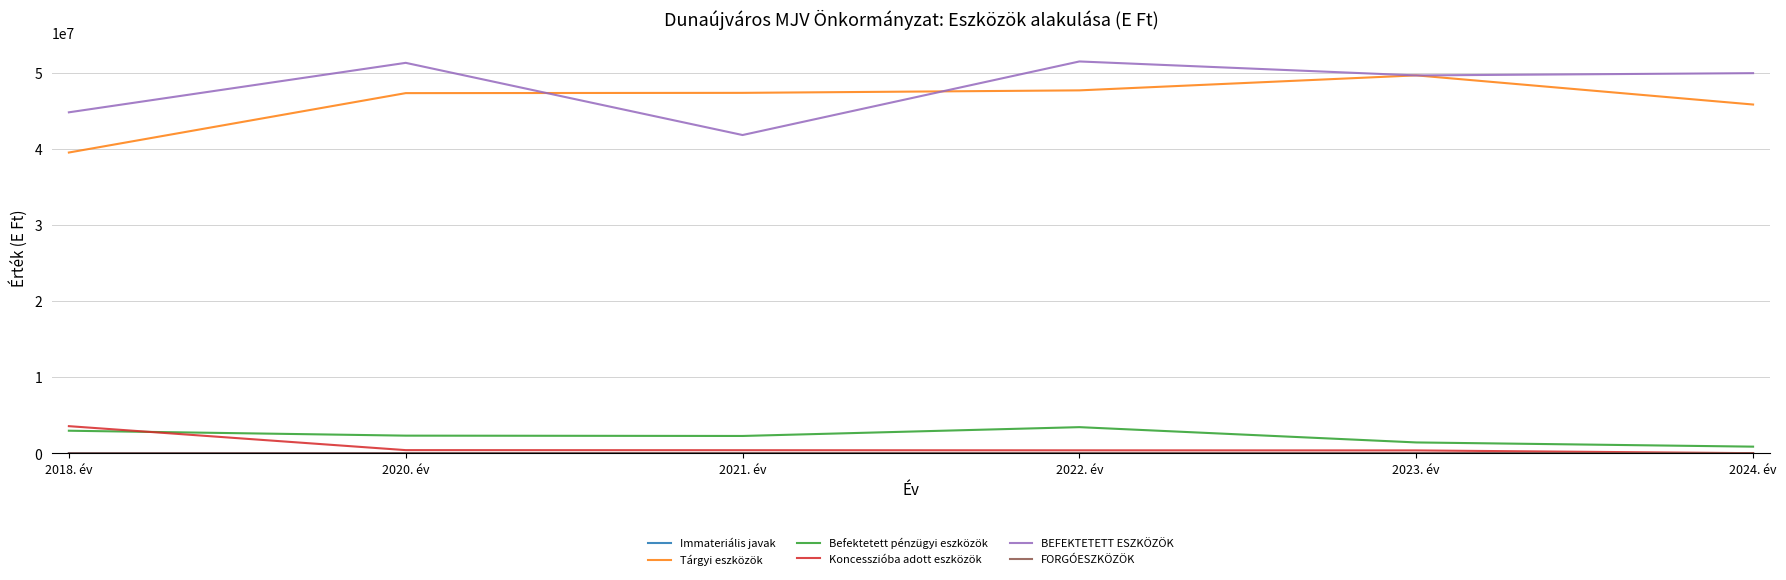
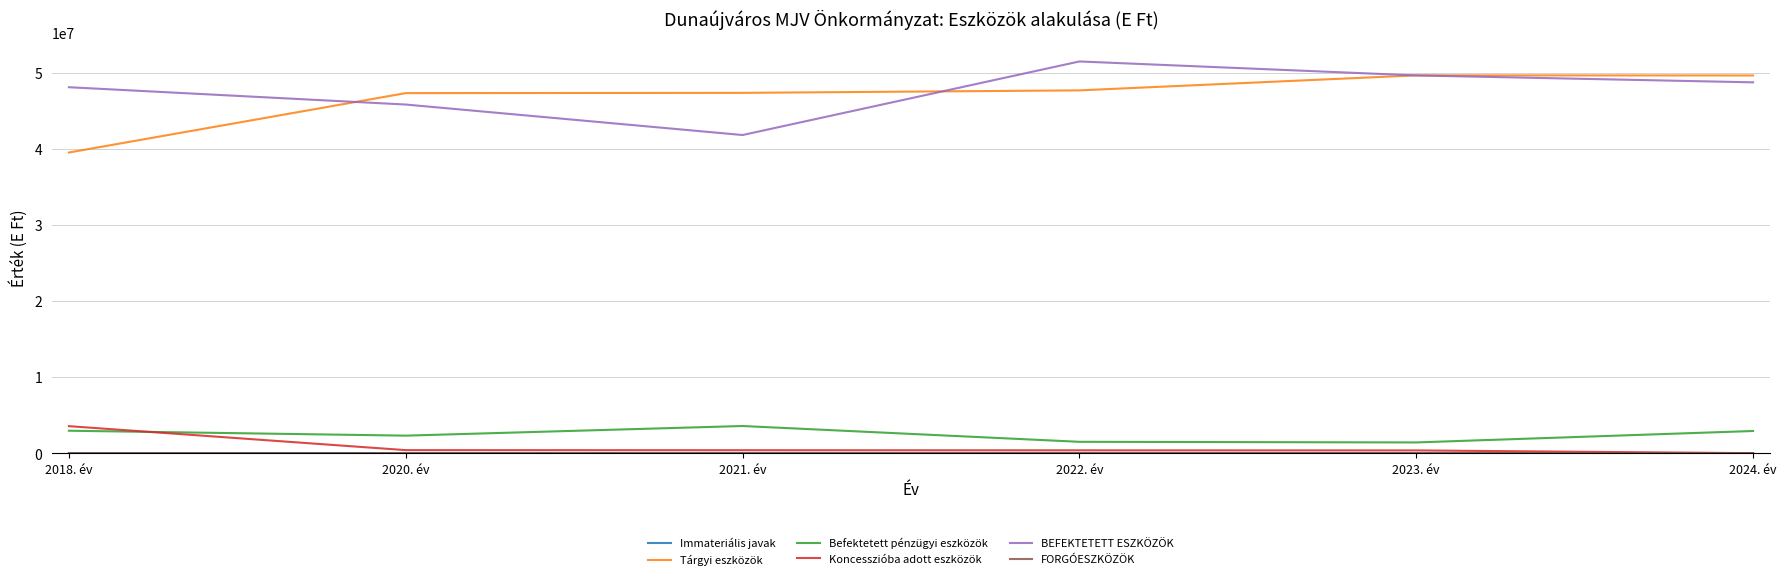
BEFEKTETETT ESZKÖZÖK, 2018. év: 45000000 -> 48000000
BEFEKTETETT ESZKÖZÖK, 2020. év: 51000000 -> 46000000
Befektetett pénzügyi eszközök, 2021. év: 2000000 -> 4000000
Befektetett pénzügyi eszközök, 2022. év: 3000000 -> 1000000
Tárgyi eszközök, 2024. év: 46000000 -> 50000000
Befektetett pénzügyi eszközök, 2024. év: 1000000 -> 3000000
BEFEKTETETT ESZKÖZÖK, 2024. év: 50000000 -> 49000000
